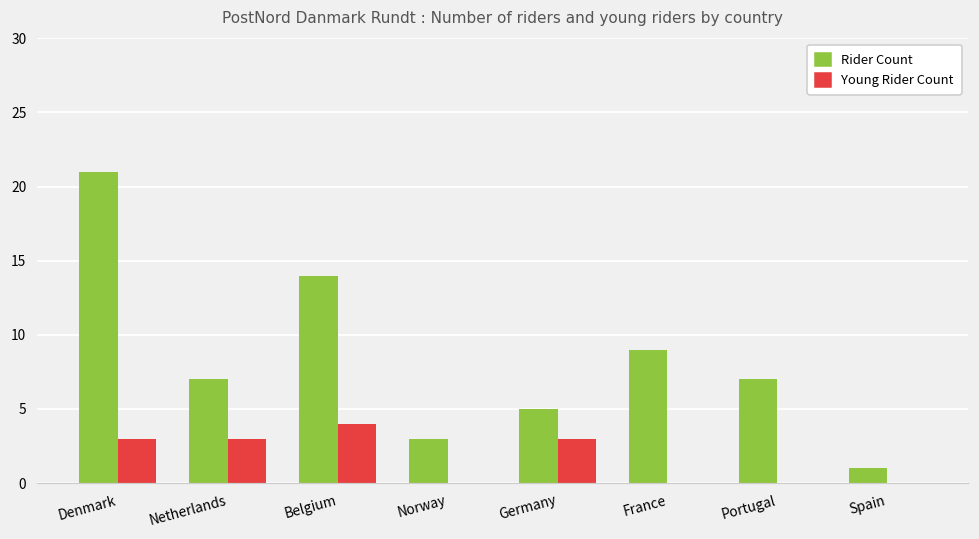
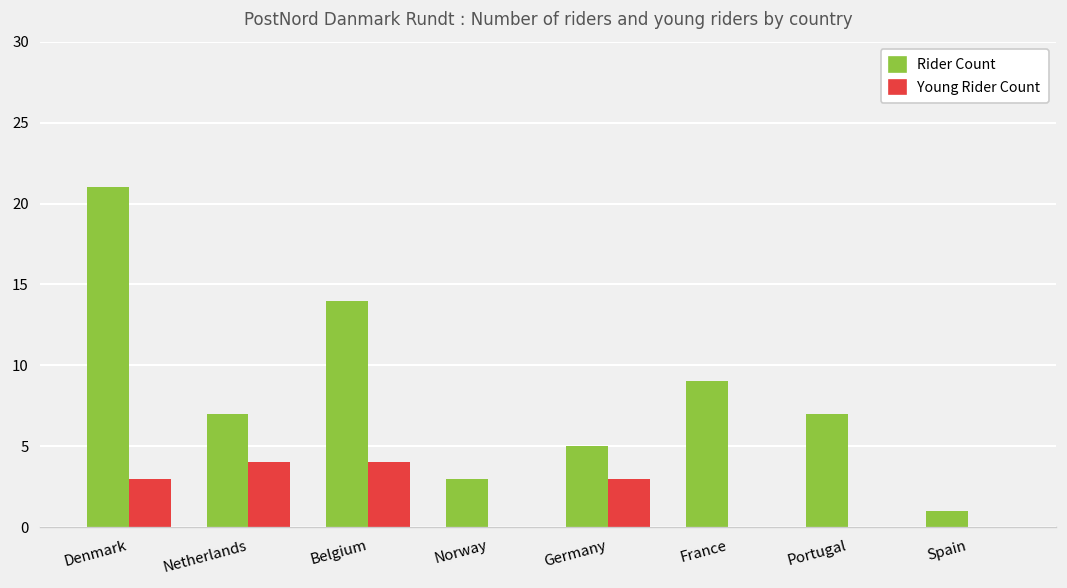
Young Rider Count, Netherlands: 3 -> 4
